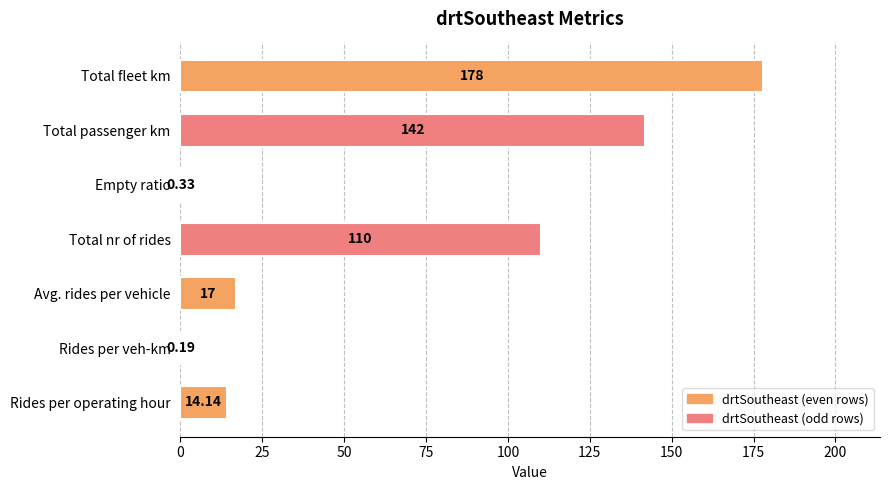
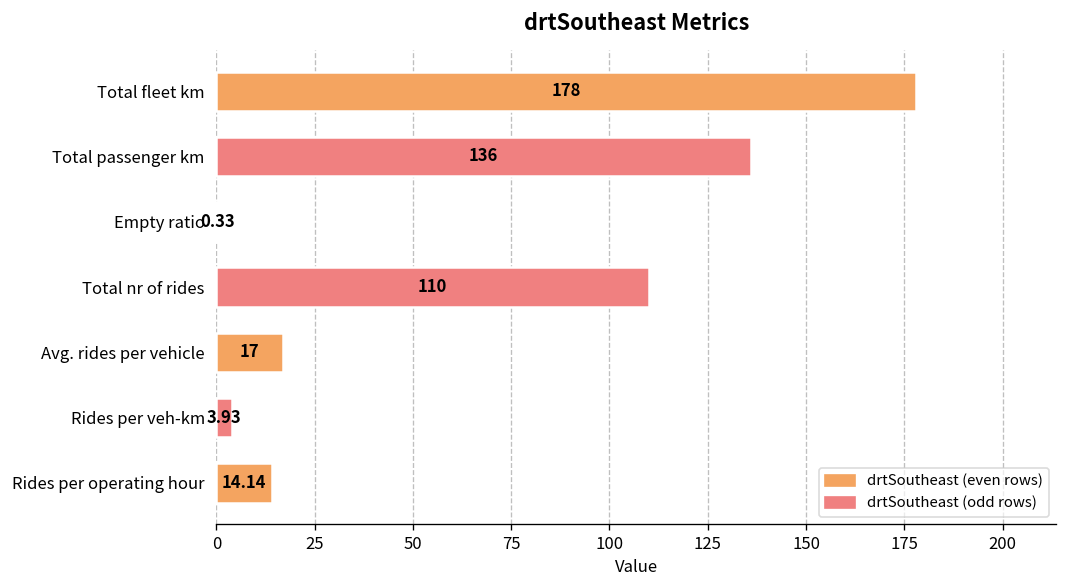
Total passenger km: 142 -> 136
Rides per veh-km: 0.19 -> 3.93
